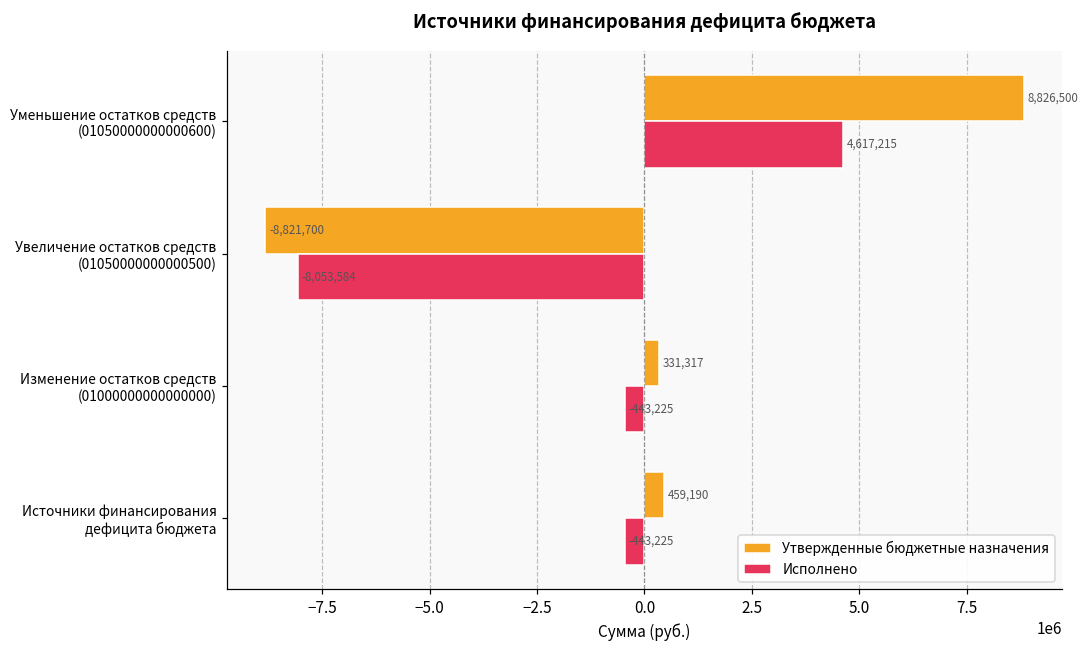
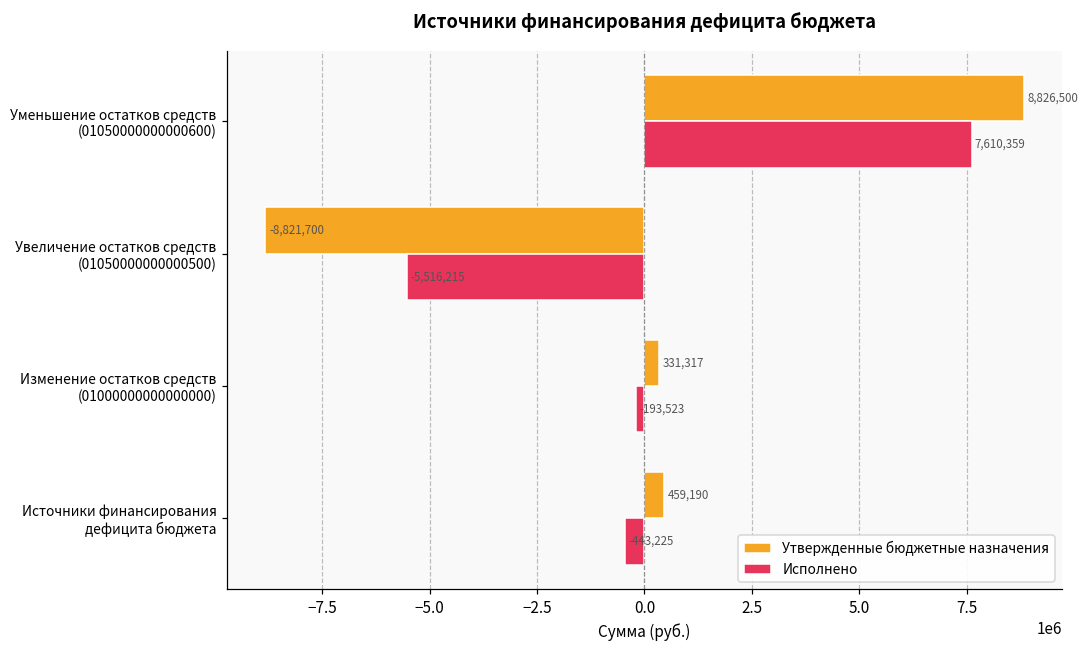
Исполнено, Уменьшение остатков средств (01050000000000600): 4,617,215 -> 7,610,359
Исполнено, Увеличение остатков средств (01050000000000500): -8,053,584 -> -5,516,215
Исполнено, Изменение остатков средств (01000000000000000): -443,225 -> -193,523
